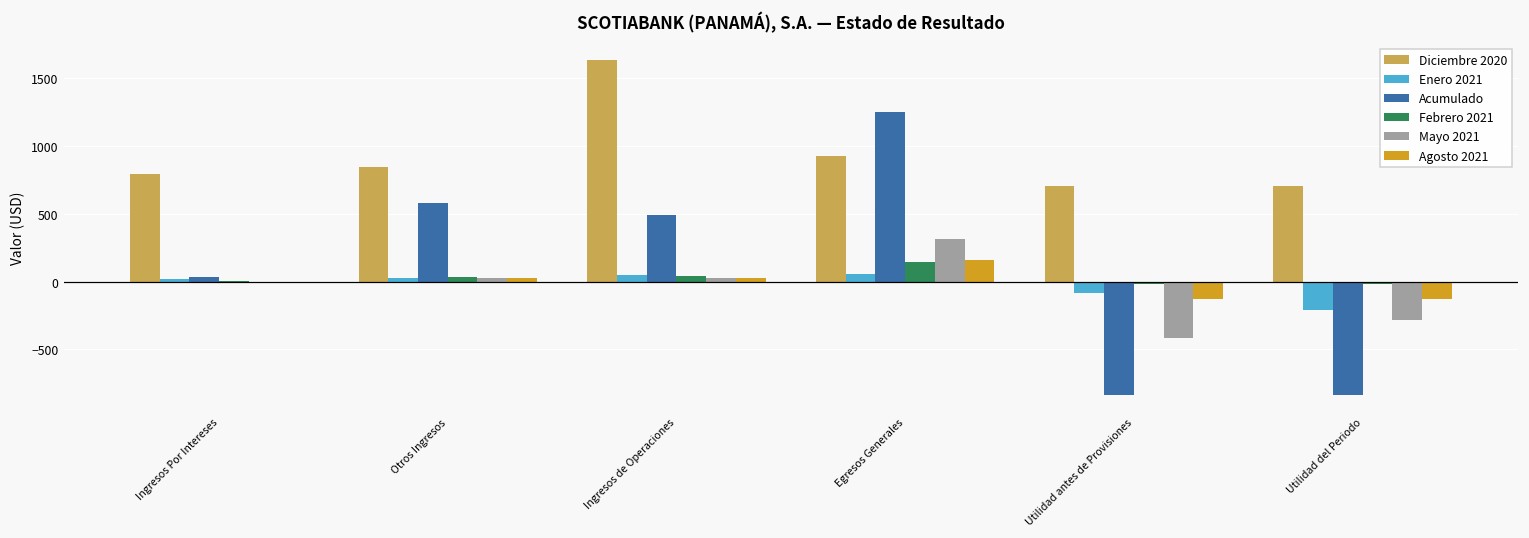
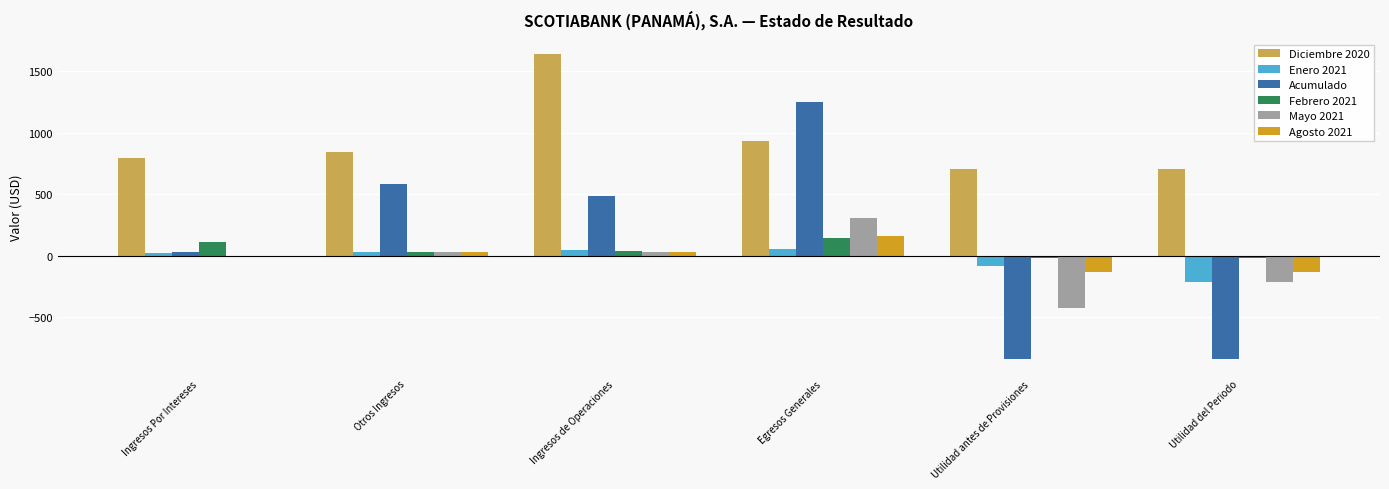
Febrero 2021, Ingresos Por Intereses: 10 -> 110
Mayo 2021, Utilidad del Periodo: -280 -> -210
